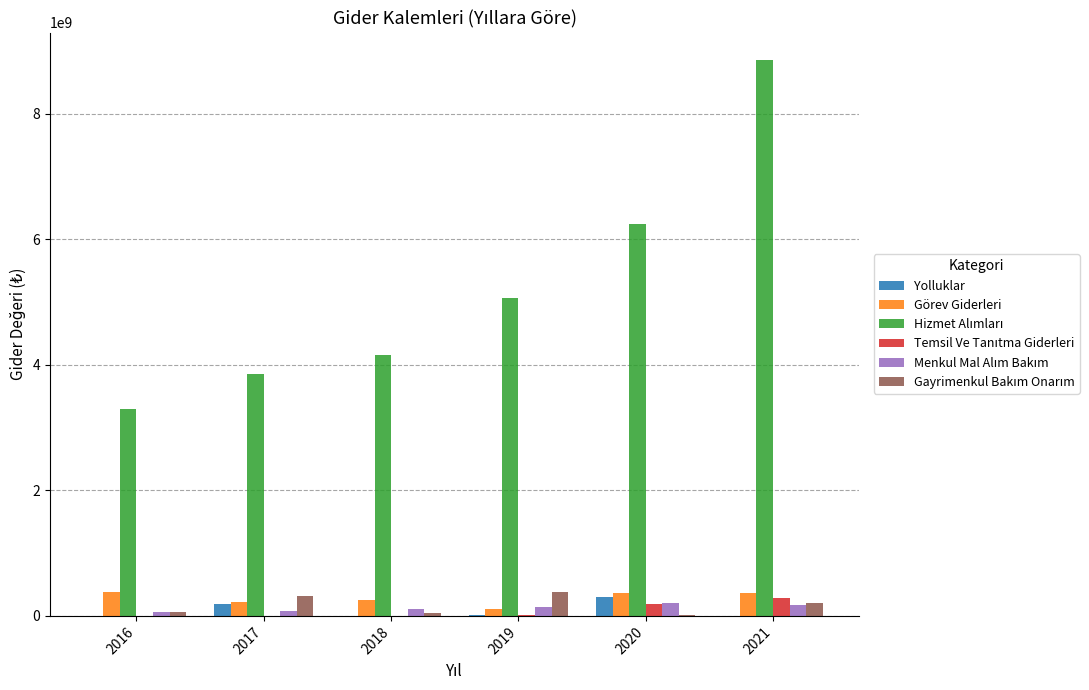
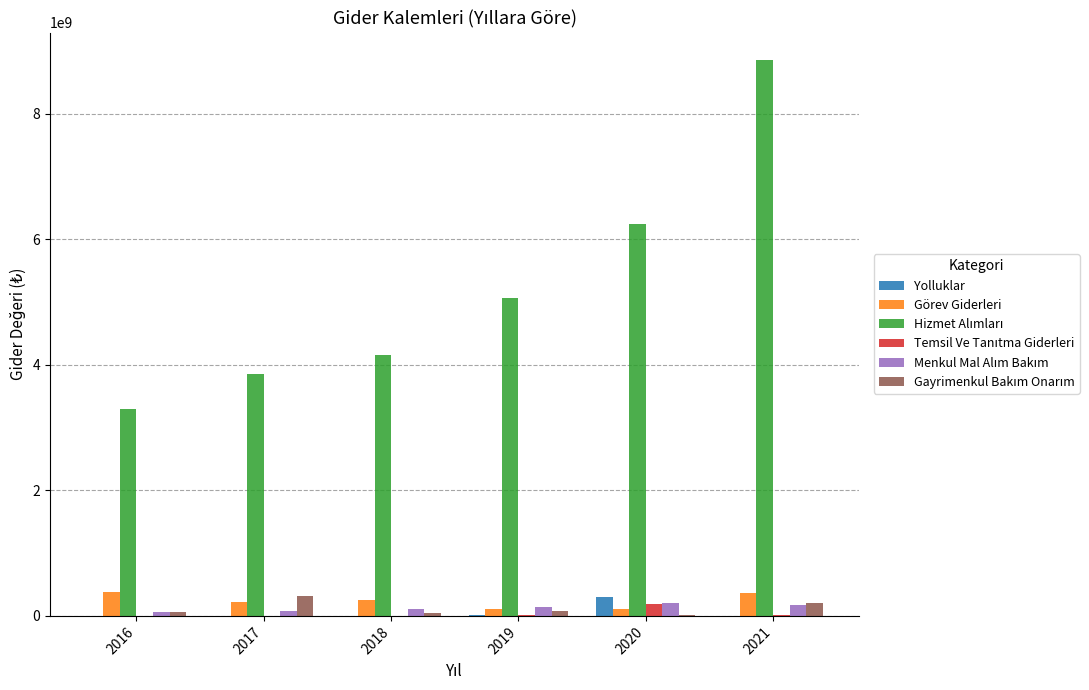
Yolluklar, 2017: 200000000 -> 0
Gayrimenkul Bakım Onarım, 2019: 400000000 -> 100000000
Görev Giderleri, 2020: 400000000 -> 100000000
Temsil Ve Tanıtma Giderleri, 2021: 300000000 -> 0
